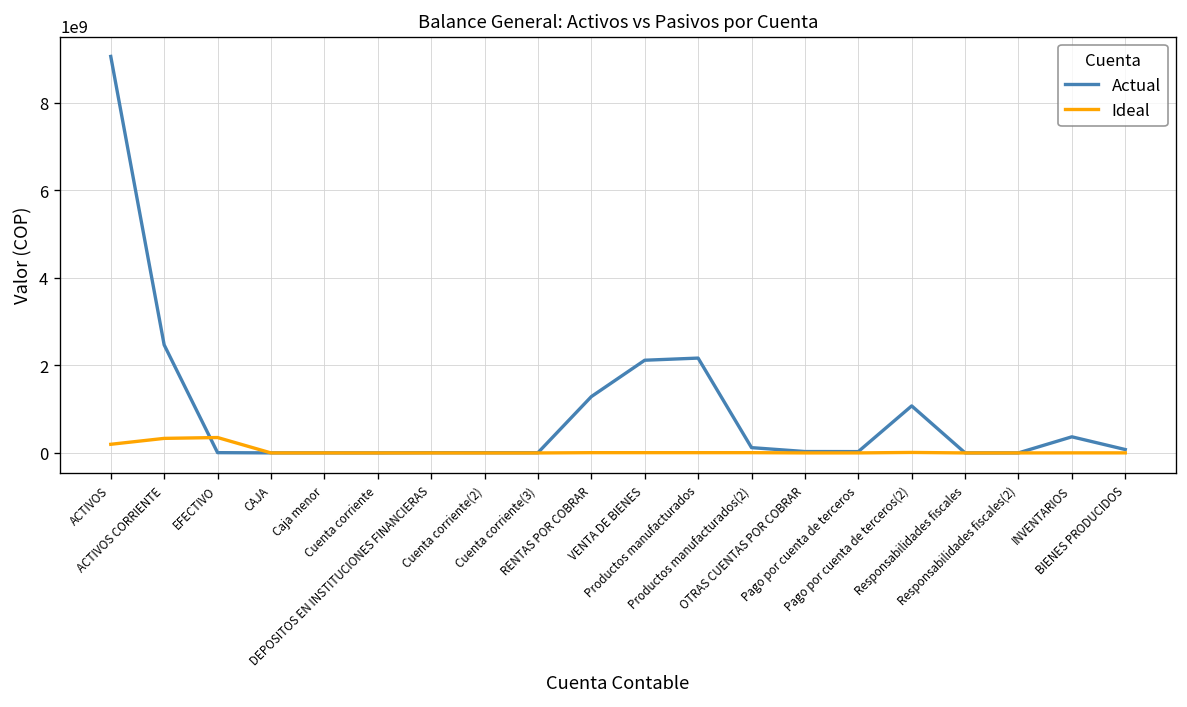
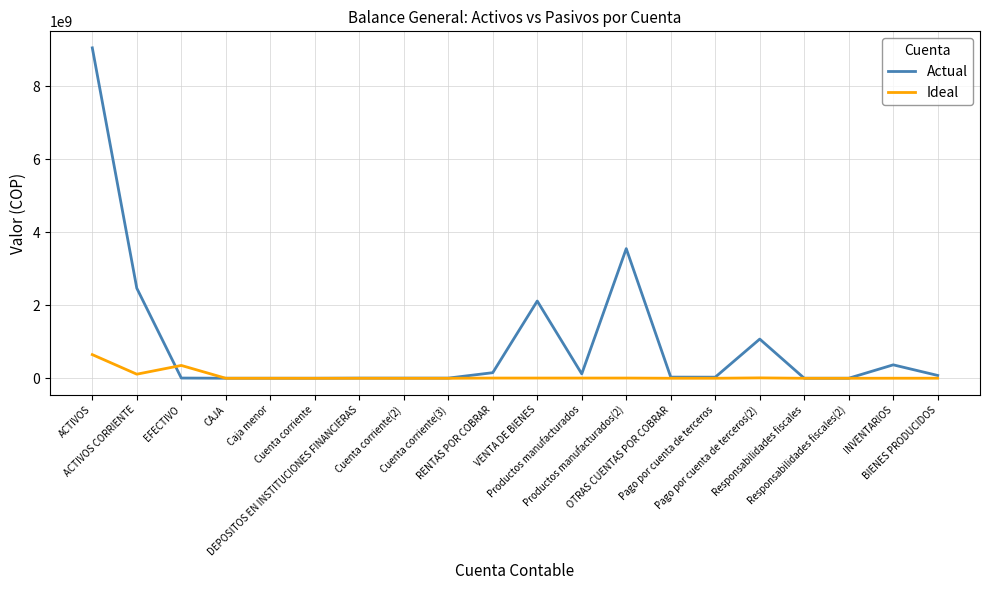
Ideal, ACTIVOS: 200000000 -> 600000000
Ideal, ACTIVOS CORRIENTE: 300000000 -> 100000000
Actual, RENTAS POR COBRAR: 1300000000 -> 200000000
Actual, Productos manufacturados: 2200000000 -> 100000000
Actual, Productos manufacturados(2): 100000000 -> 3600000000
